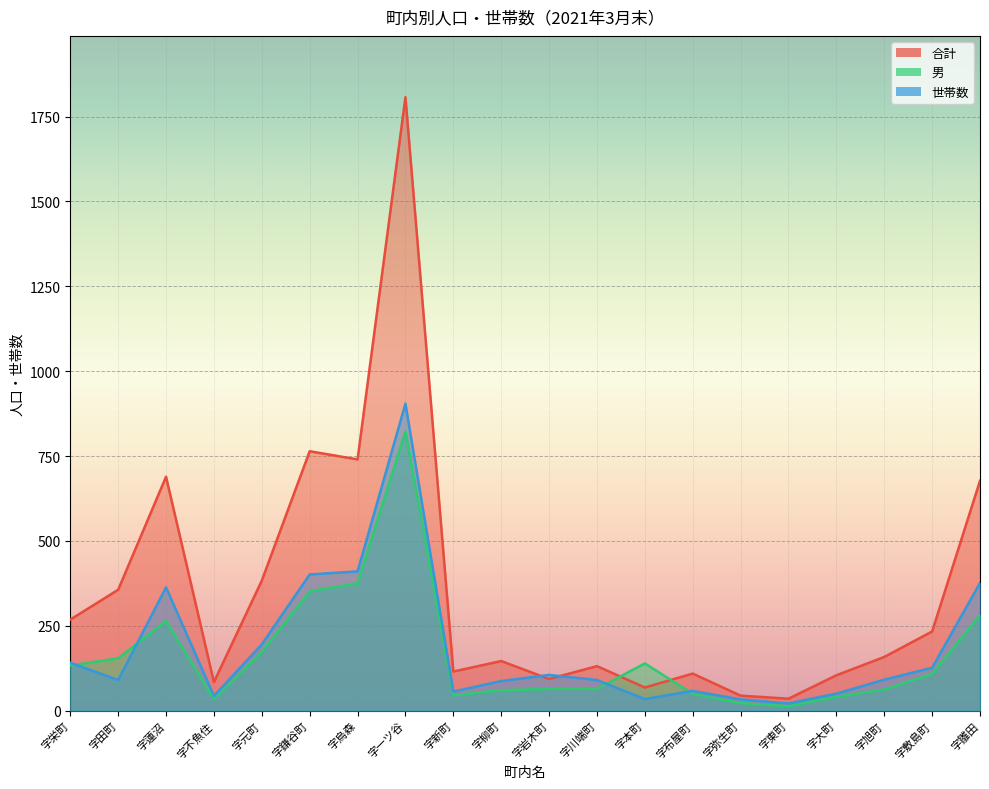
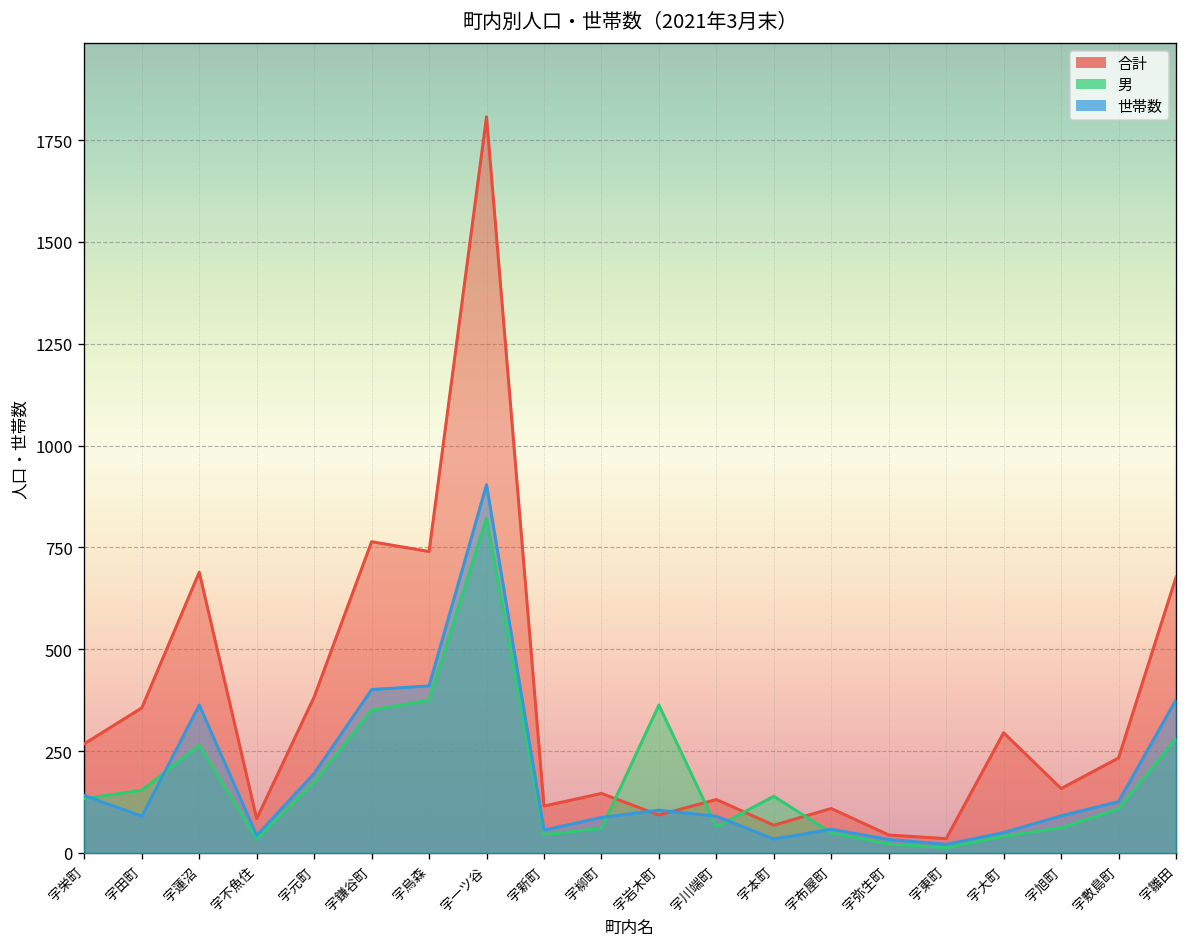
男, 字岩木町: 60 -> 360
合計, 字大町: 100 -> 300
